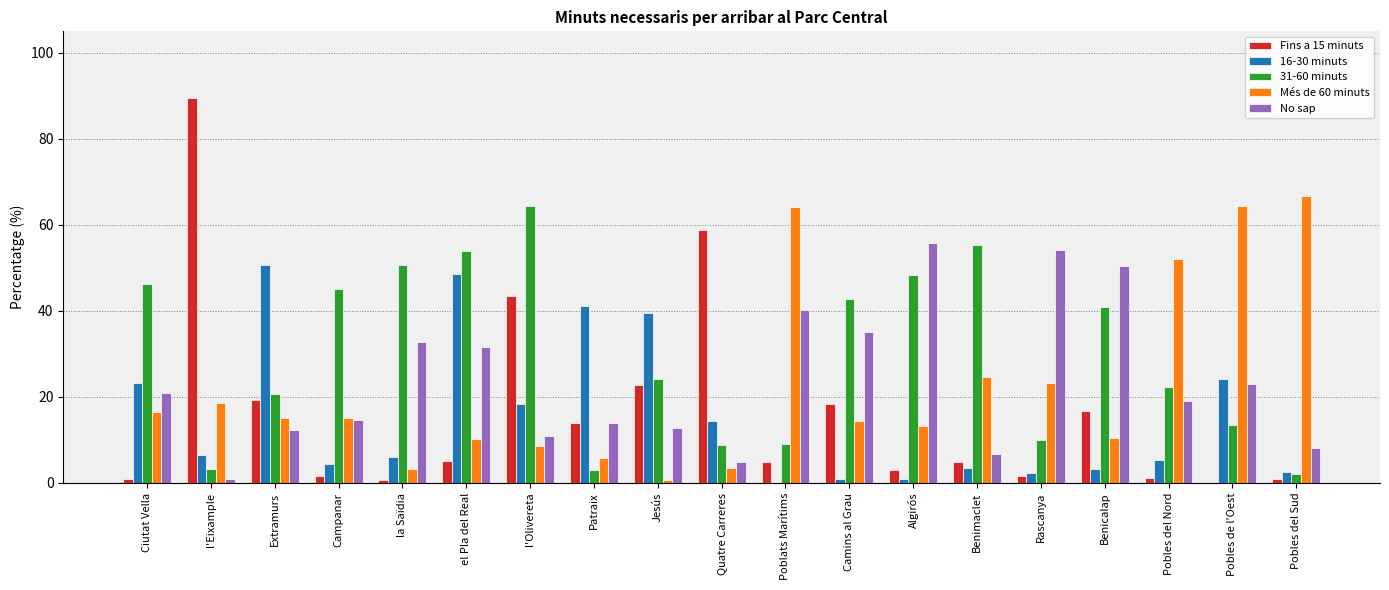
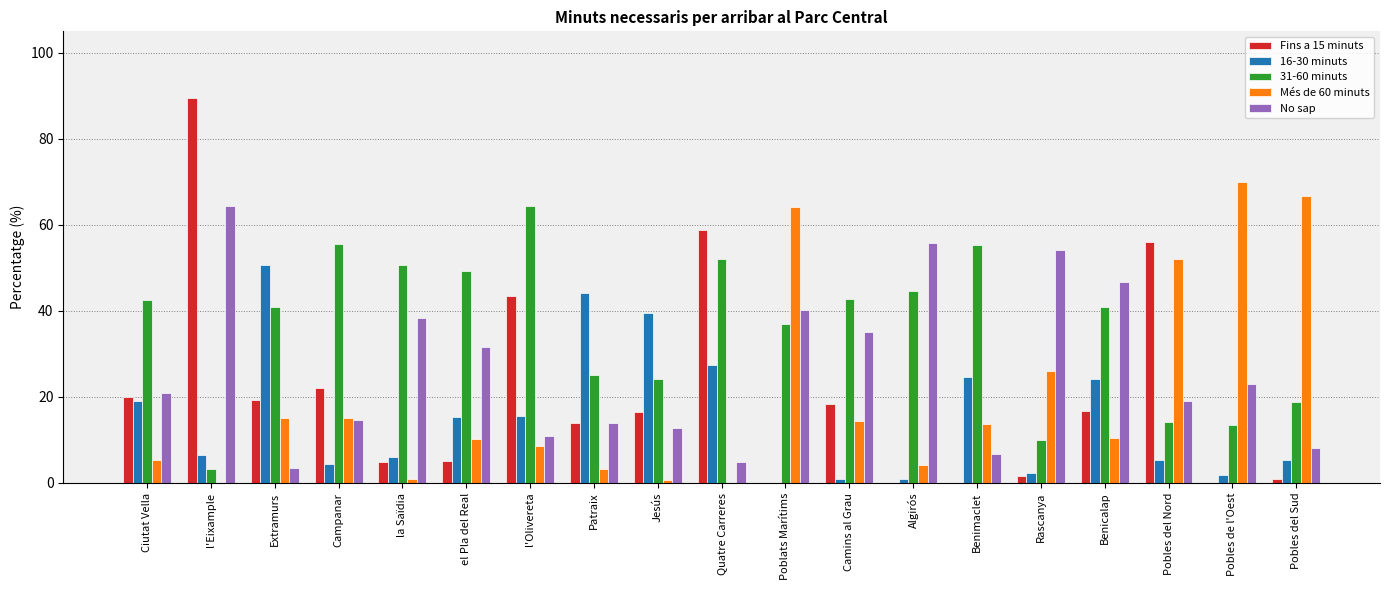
Fins a 15 minuts, Ciutat Vella: 1 -> 20
16-30 minuts, Ciutat Vella: 23 -> 19
31-60 minuts, Ciutat Vella: 46 -> 43
Més de 60 minuts, Ciutat Vella: 17 -> 5
Més de 60 minuts, l'Eixample: 19 -> 0
No sap, l'Eixample: 1 -> 64
31-60 minuts, Extramurs: 21 -> 41
No sap, Extramurs: 12 -> 3
Fins a 15 minuts, Campanar: 2 -> 22
31-60 minuts, Campanar: 45 -> 56
Fins a 15 minuts, la Saïdia: 1 -> 5
Més de 60 minuts, la Saïdia: 3 -> 1
No sap, la Saïdia: 33 -> 38
16-30 minuts, el Pla del Real: 48 -> 15
31-60 minuts, el Pla del Real: 54 -> 49
16-30 minuts, l'Olivereta: 18 -> 16
16-30 minuts, Patraix: 41 -> 44
31-60 minuts, Patraix: 3 -> 25
Més de 60 minuts, Patraix: 6 -> 3
Fins a 15 minuts, Jesús: 23 -> 17
16-30 minuts, Quatre Carreres: 14 -> 27
31-60 minuts, Quatre Carreres: 9 -> 52
Més de 60 minuts, Quatre Carreres: 4 -> 0
Fins a 15 minuts, Poblats Marítims: 5 -> 0
31-60 minuts, Poblats Marítims: 9 -> 37
Fins a 15 minuts, Algirós: 3 -> 0
31-60 minuts, Algirós: 48 -> 45
Més de 60 minuts, Algirós: 13 -> 4
Fins a 15 minuts, Benimaclet: 5 -> 0
16-30 minuts, Benimaclet: 4 -> 25
Més de 60 minuts, Benimaclet: 25 -> 14
Més de 60 minuts, Rascanya: 23 -> 26
16-30 minuts, Benicalap: 3 -> 24
No sap, Benicalap: 50 -> 47
Fins a 15 minuts, Pobles del Nord: 1 -> 56
31-60 minuts, Pobles del Nord: 22 -> 14
16-30 minuts, Pobles de l'Oest: 24 -> 2
Més de 60 minuts, Pobles de l'Oest: 64 -> 70
16-30 minuts, Pobles del Sud: 3 -> 5
31-60 minuts, Pobles del Sud: 2 -> 19
